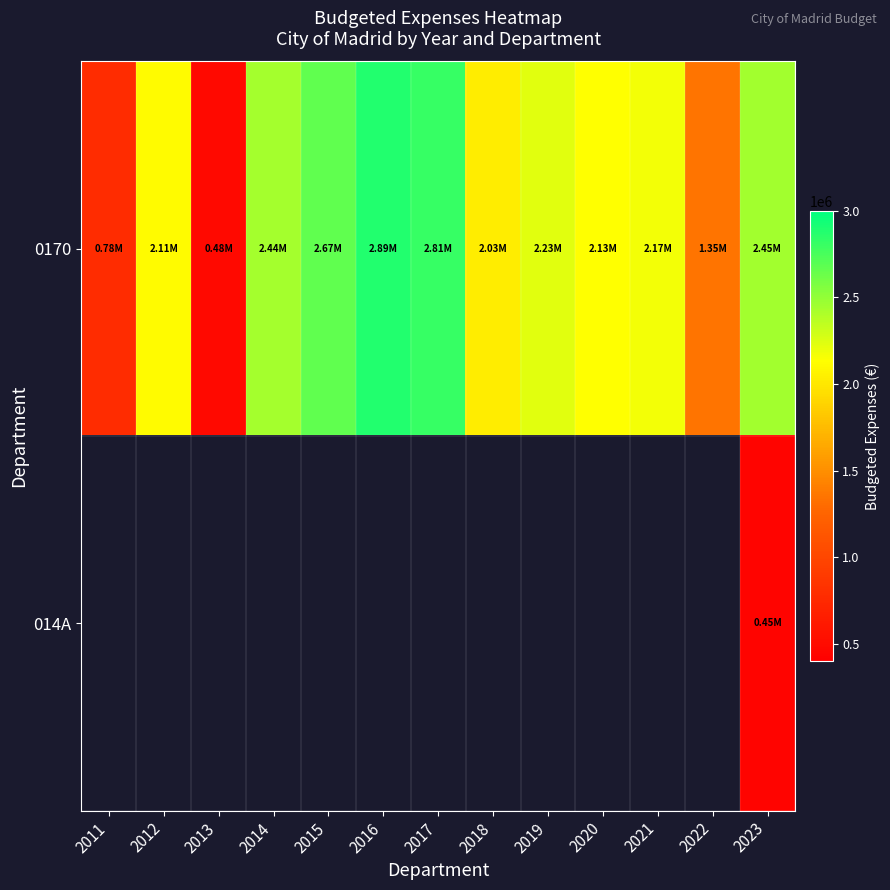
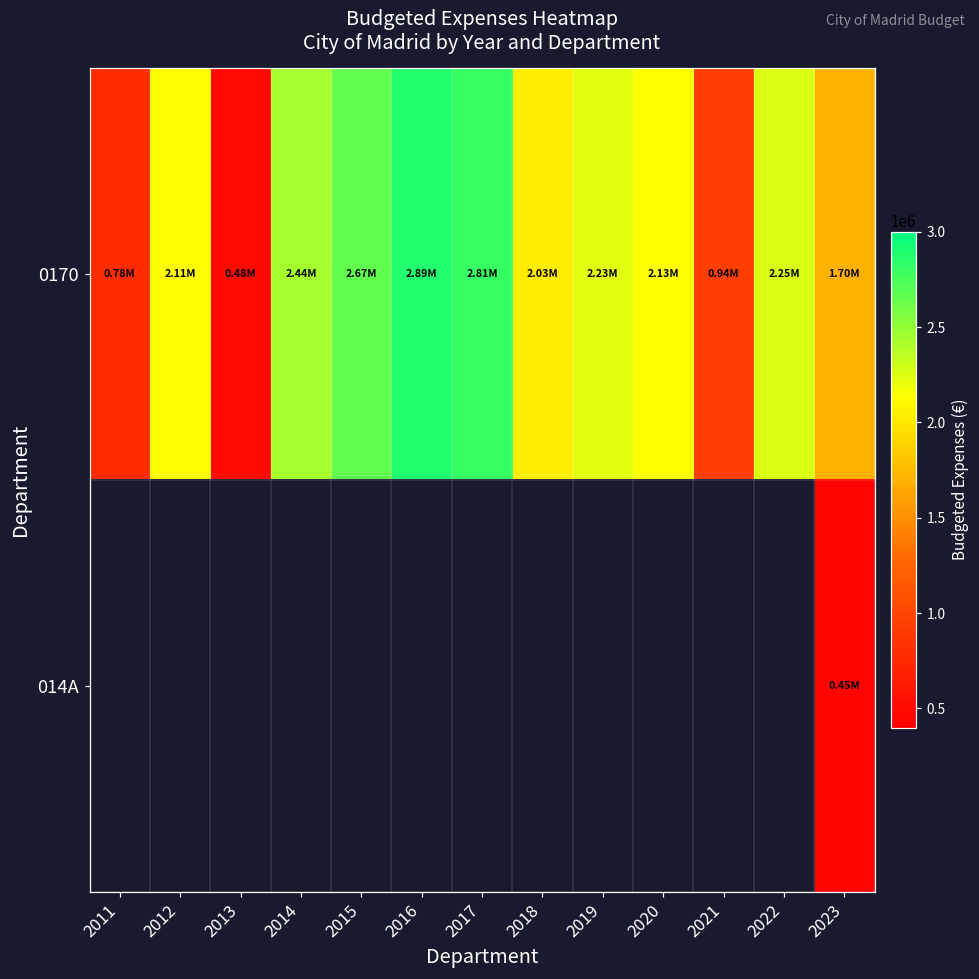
0170, 2021: 2.17M -> 0.94M
0170, 2022: 1.35M -> 2.25M
0170, 2023: 2.45M -> 1.70M
